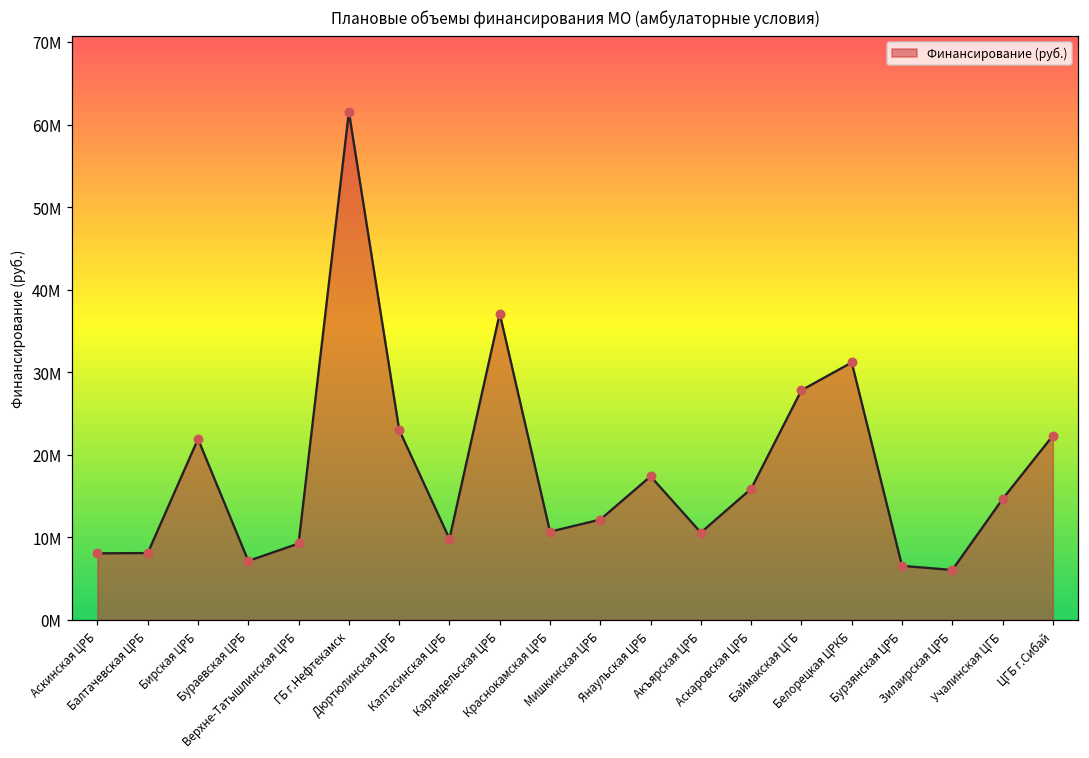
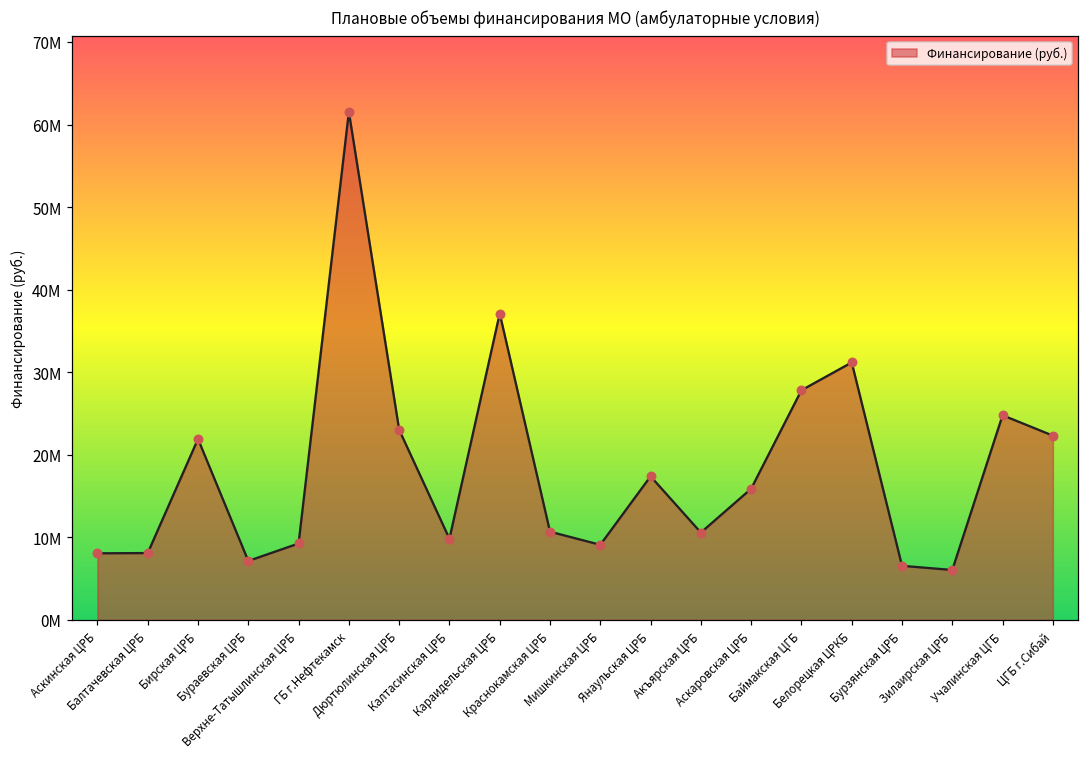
Мишкинская ЦРБ: 12000000 -> 9000000
Учалинская ЦГБ: 15000000 -> 25000000
